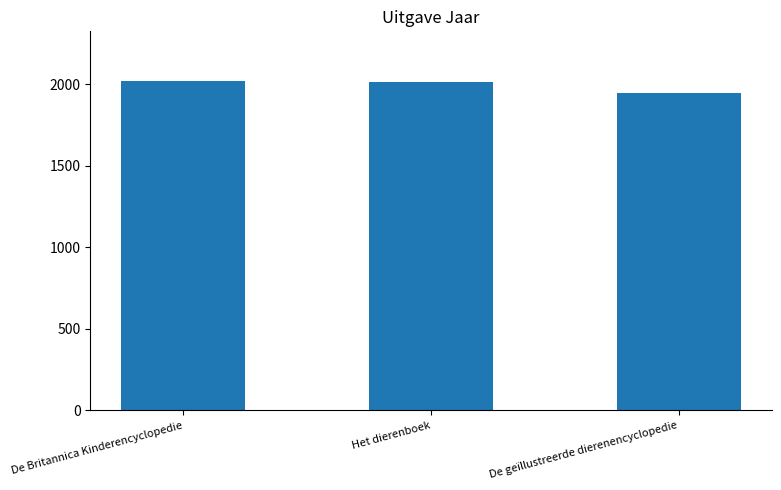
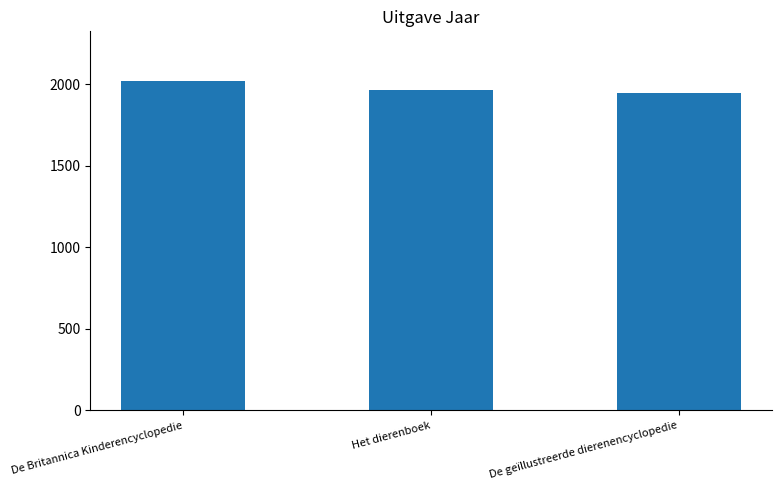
Het dierenboek: 2010 -> 1960
